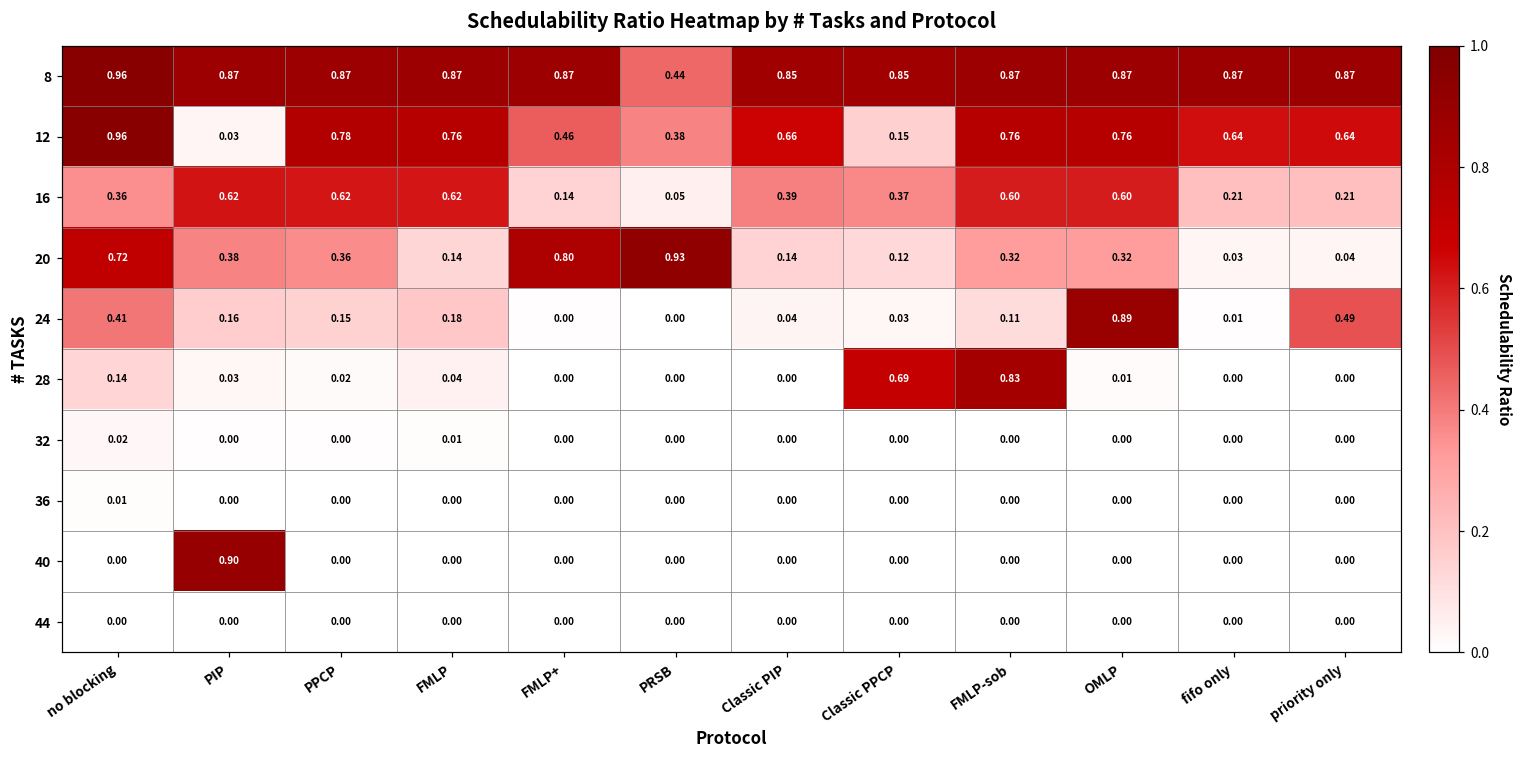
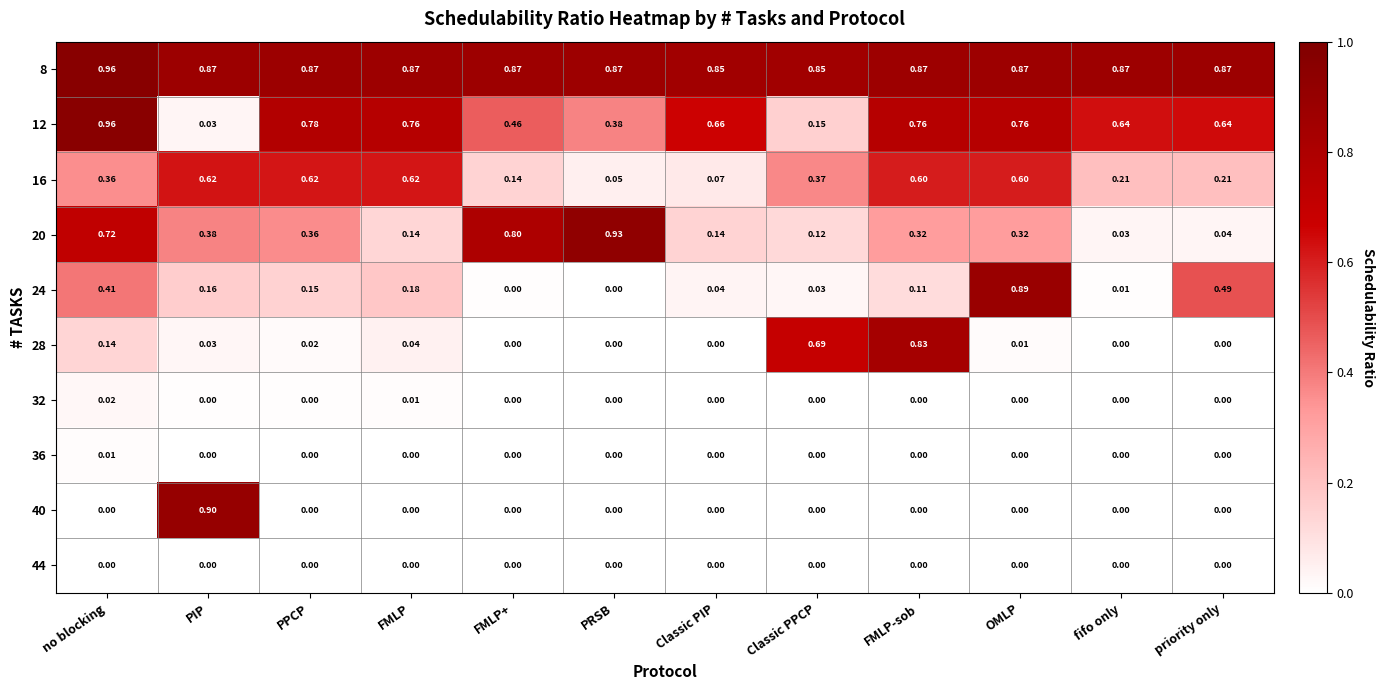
8, PRSB: 0.44 -> 0.87
16, Classic PIP: 0.39 -> 0.07
